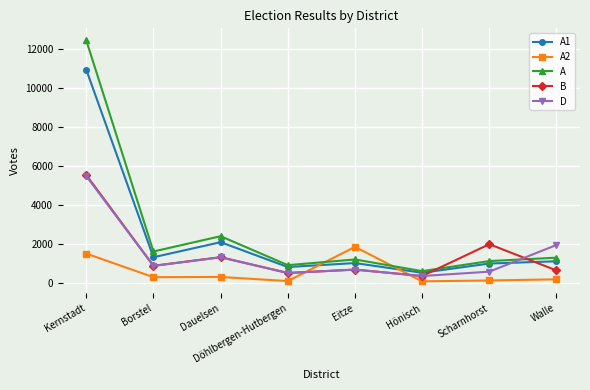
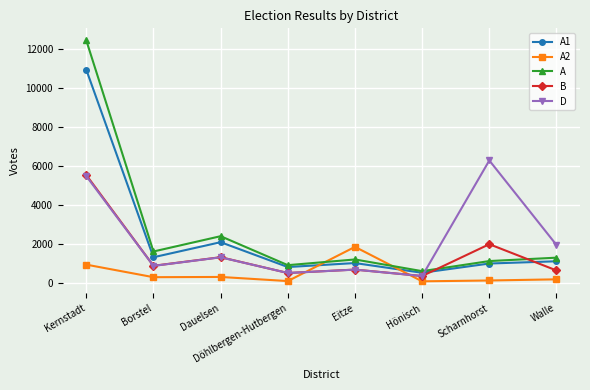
A2, Kernstadt: 1500 -> 900
D, Scharnhorst: 600 -> 6300
